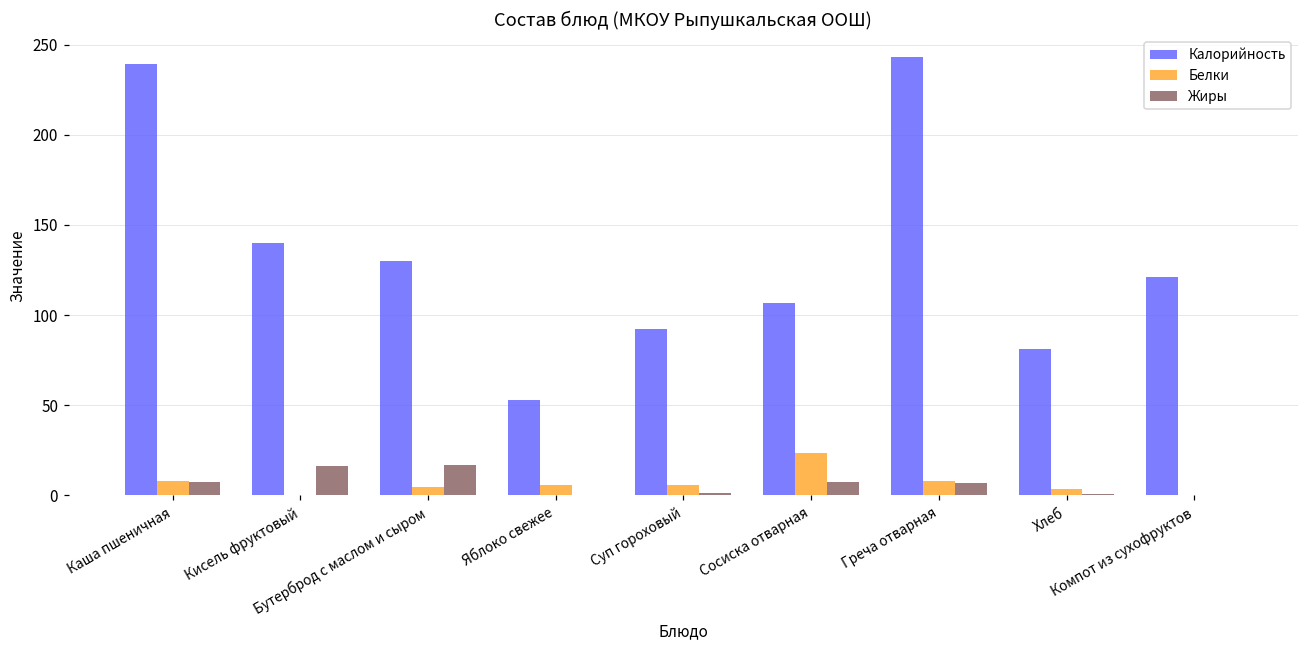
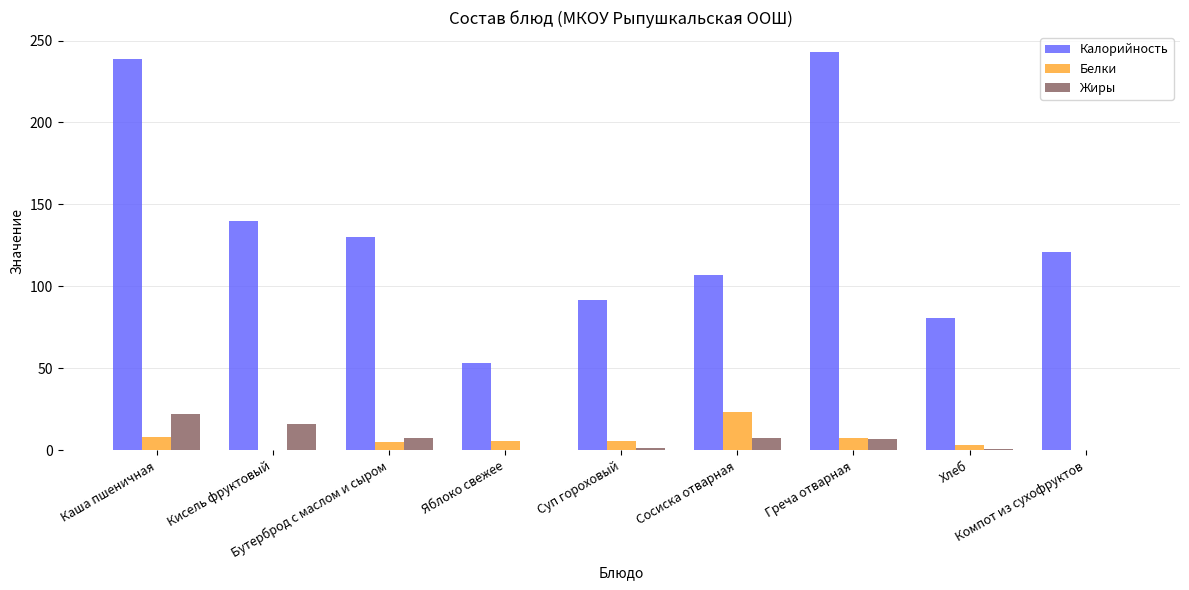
Жиры, Каша пшеничная: 8 -> 22
Жиры, Бутерброд с маслом и сыром: 17 -> 7
